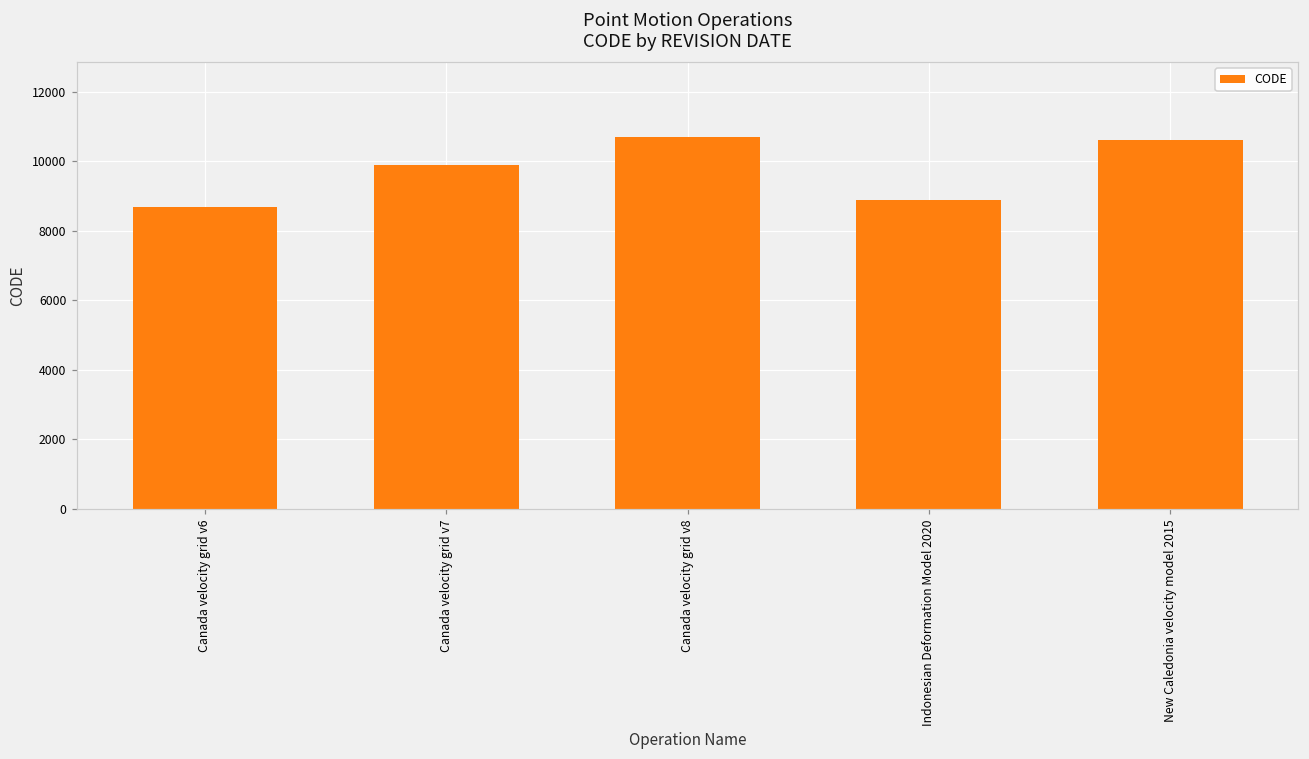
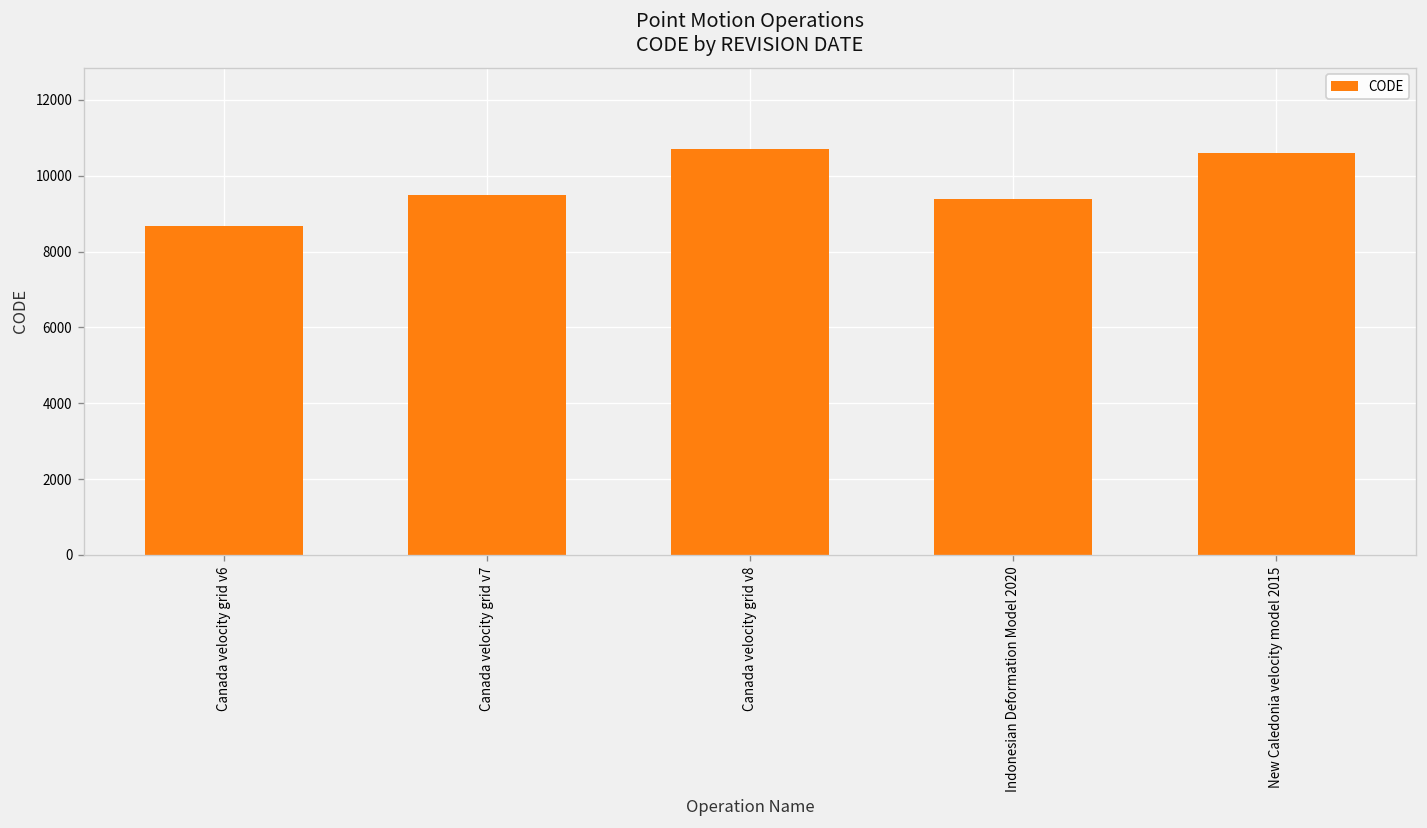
Canada velocity grid v7: 9900 -> 9500
Indonesian Deformation Model 2020: 8900 -> 9400
